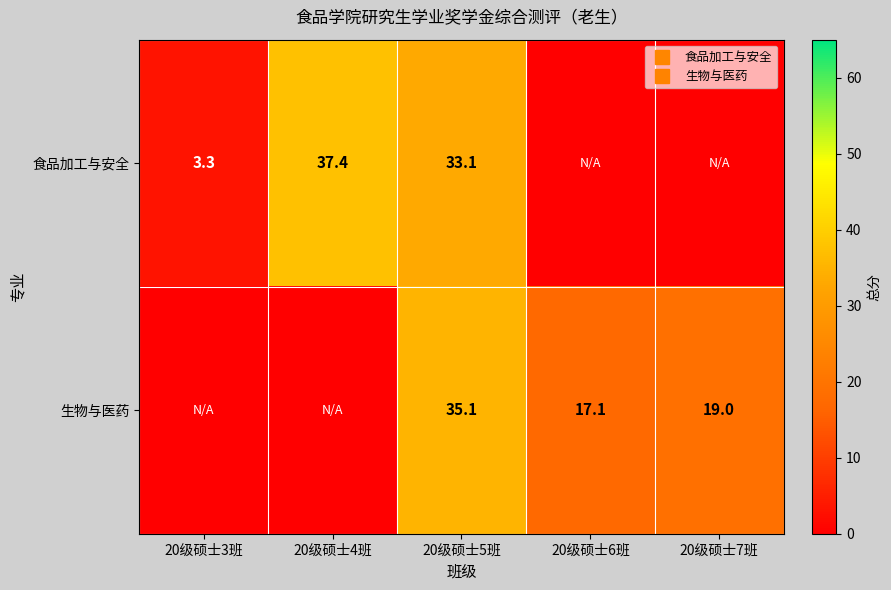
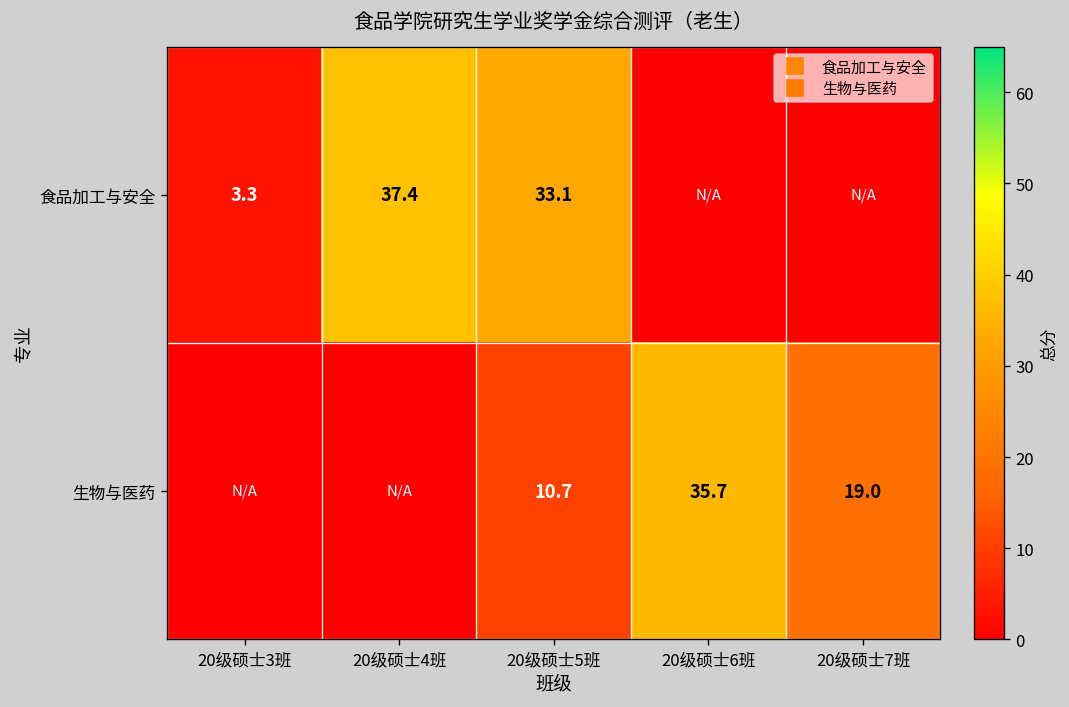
生物与医药, 20级硕士5班: 35.1 -> 10.7
生物与医药, 20级硕士6班: 17.1 -> 35.7
